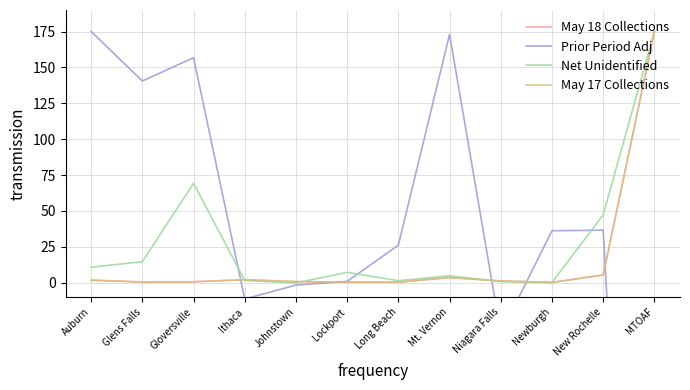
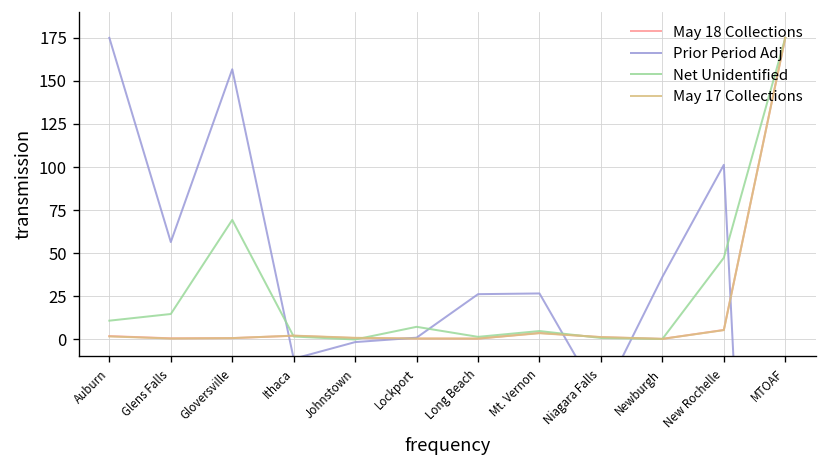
Prior Period Adj, Glens Falls: 141 -> 56
Prior Period Adj, Mt. Vernon: 173 -> 27
Prior Period Adj, New Rochelle: 37 -> 101
